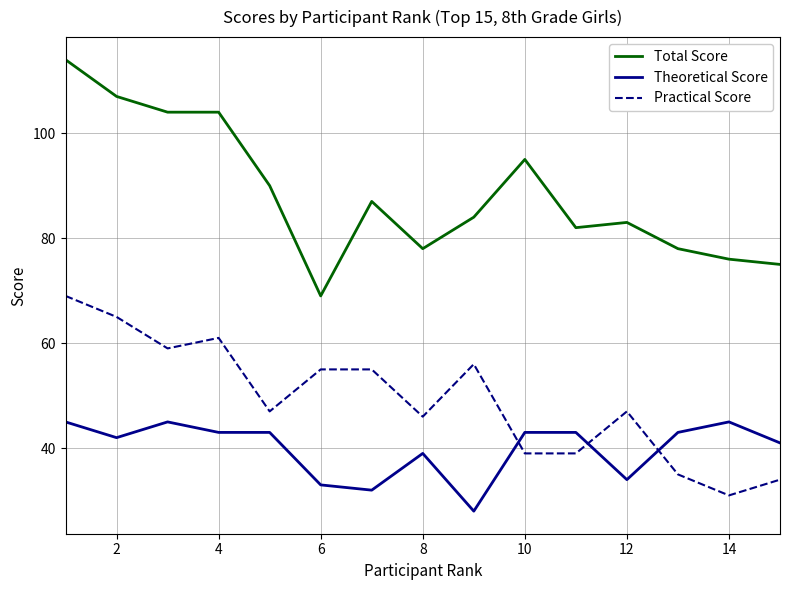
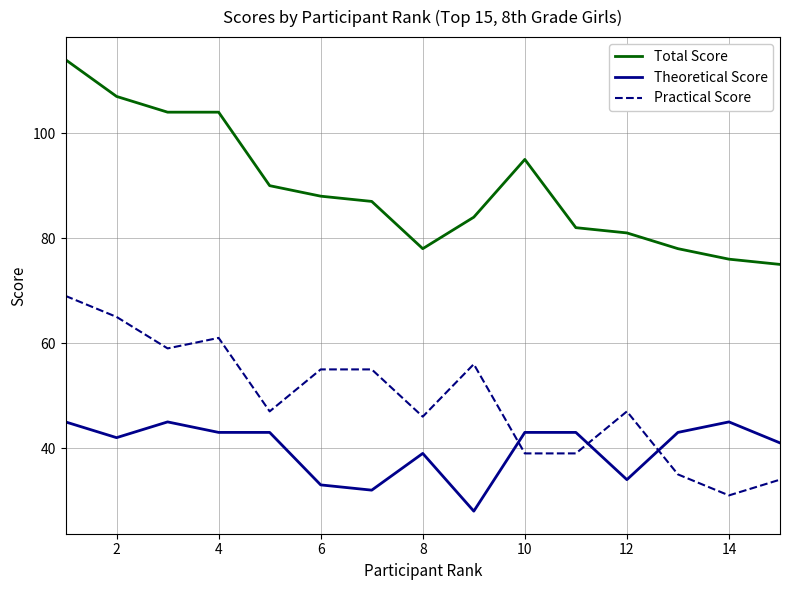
Total Score, 6: 69 -> 88
Total Score, 12: 83 -> 81
